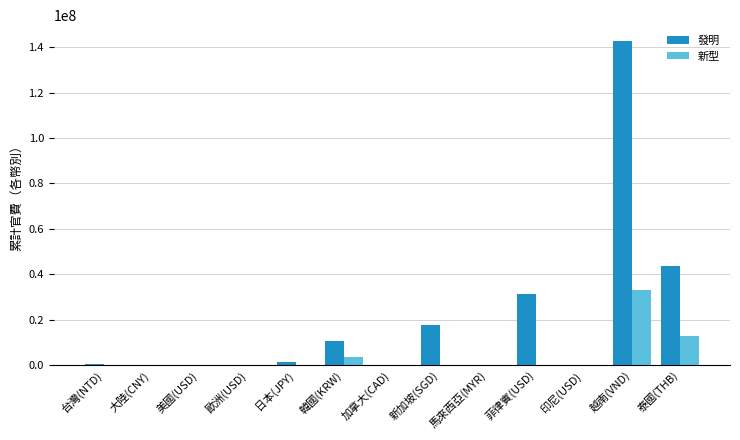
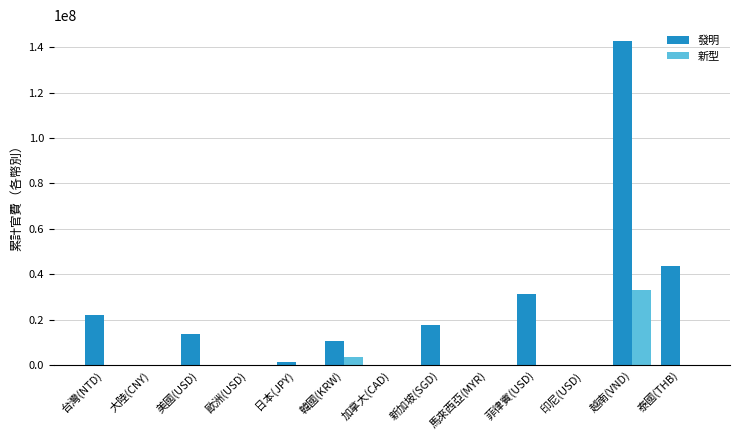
發明, 台灣(NTD): 0 -> 22000000
發明, 美國(USD): 0 -> 14000000
新型, 泰國(THB): 13000000 -> 0
